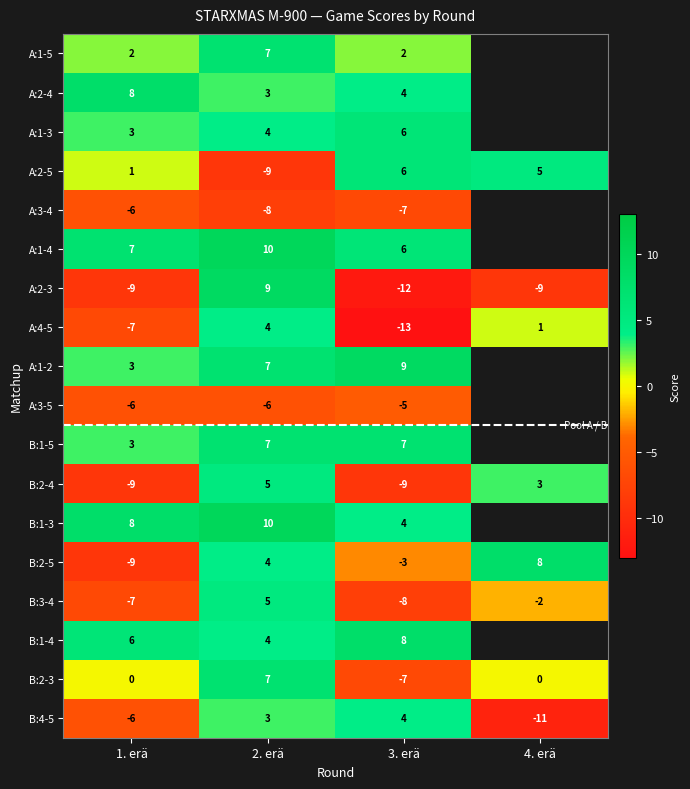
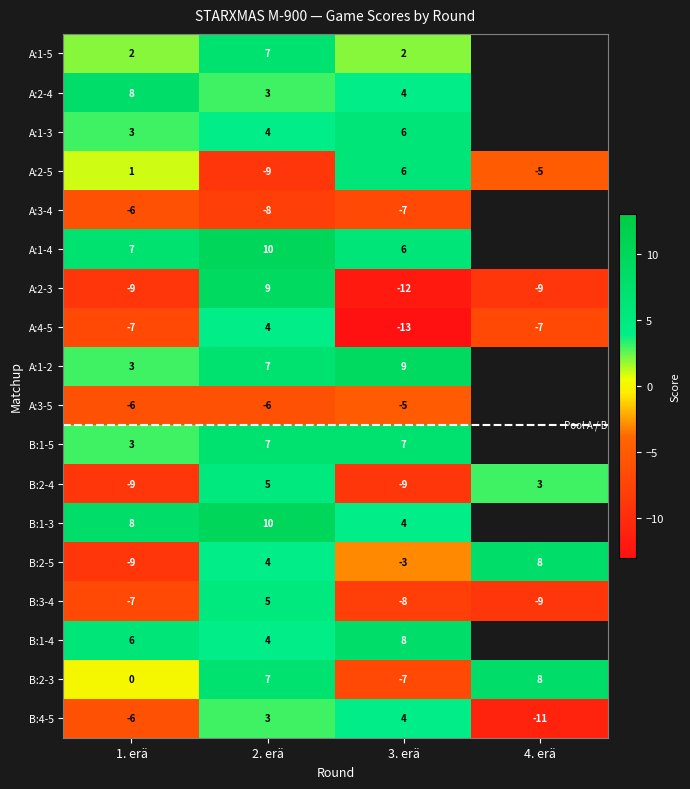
A:2-5, 4. erä: 5 -> -5
A:4-5, 4. erä: 1 -> -7
B:3-4, 4. erä: -2 -> -9
B:2-3, 4. erä: 0 -> 8
